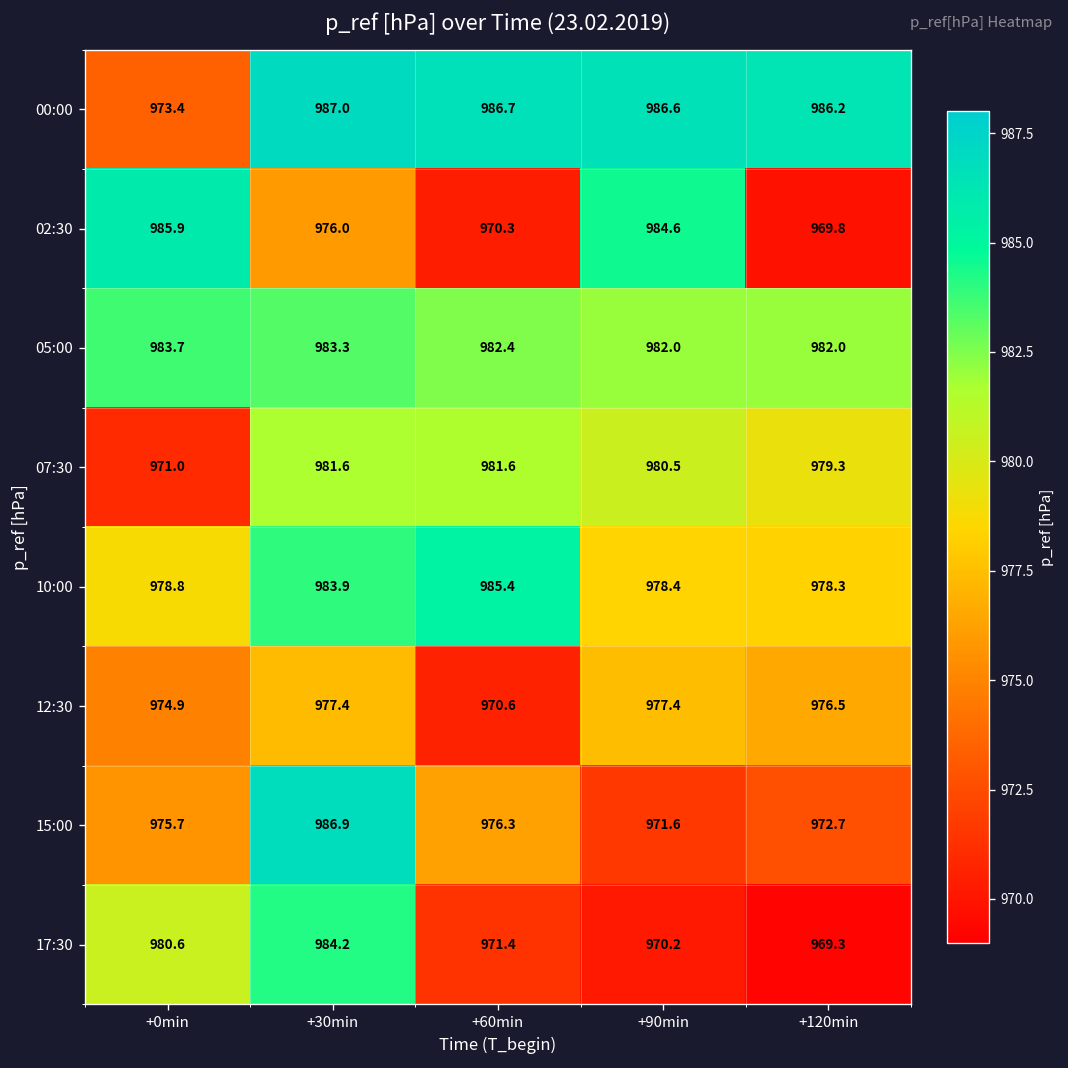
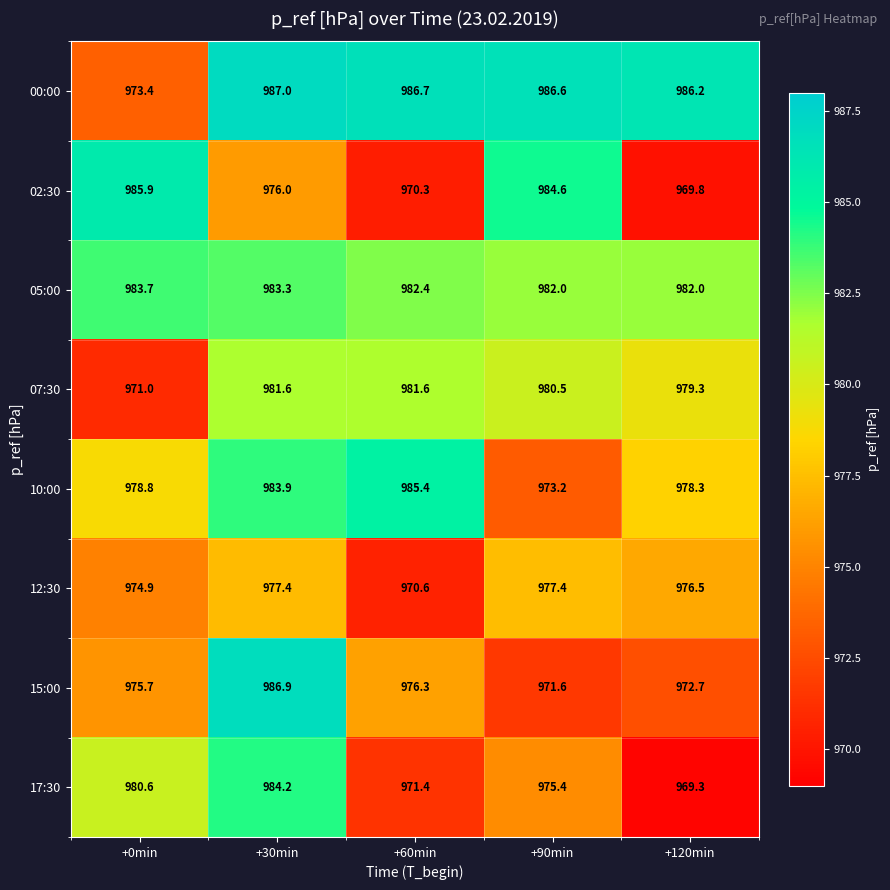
10:00, +90min: 978.4 -> 973.2
17:30, +90min: 970.2 -> 975.4
